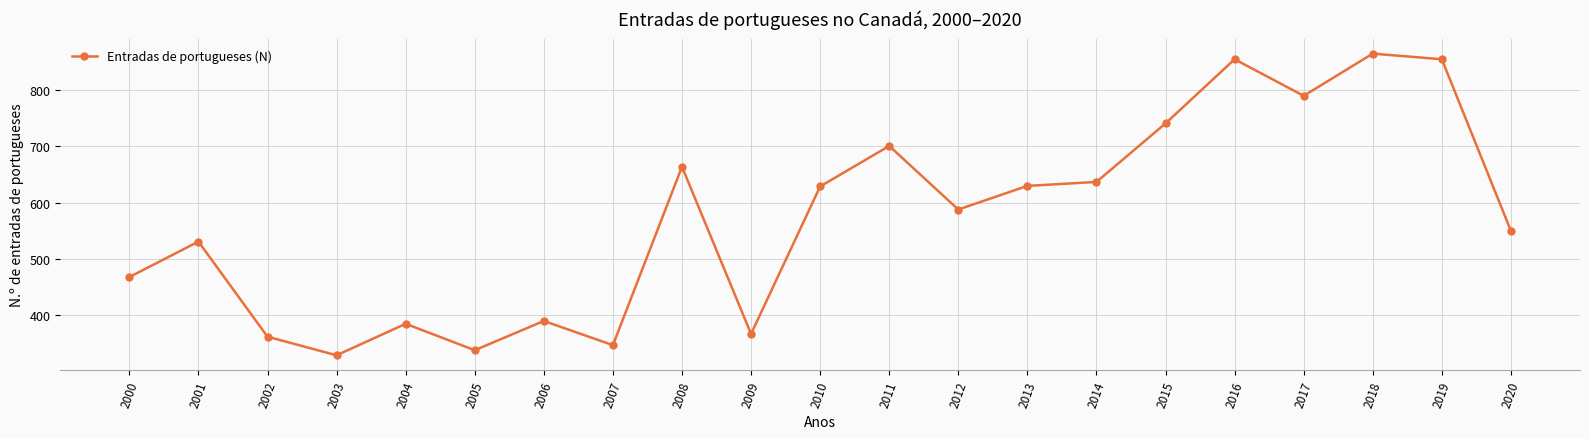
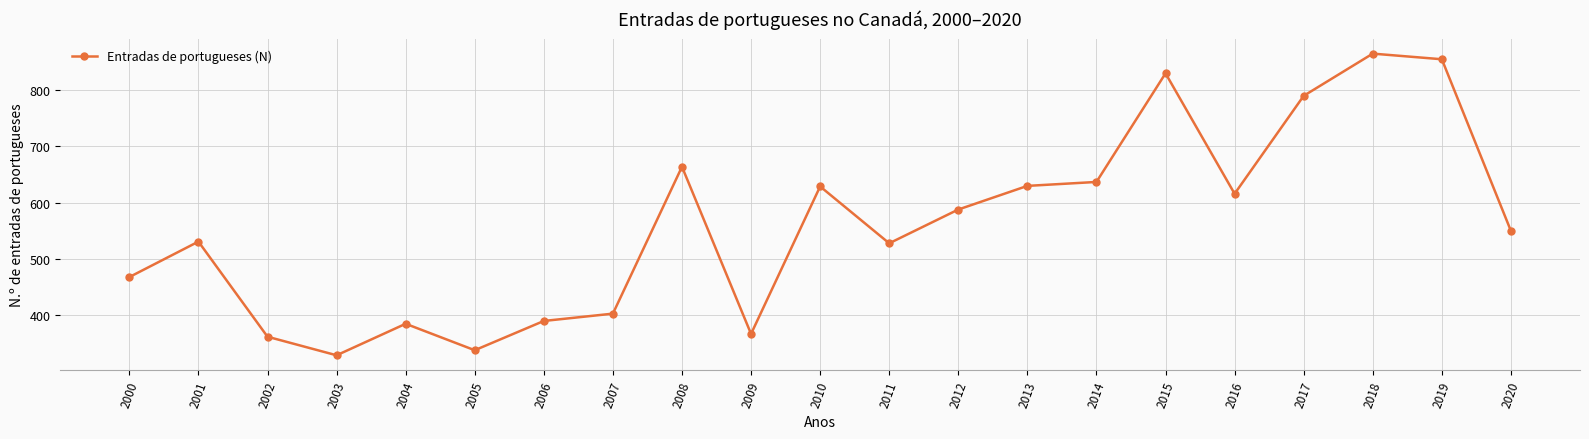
2007: 350 -> 400
2011: 700 -> 530
2015: 740 -> 830
2016: 860 -> 620
